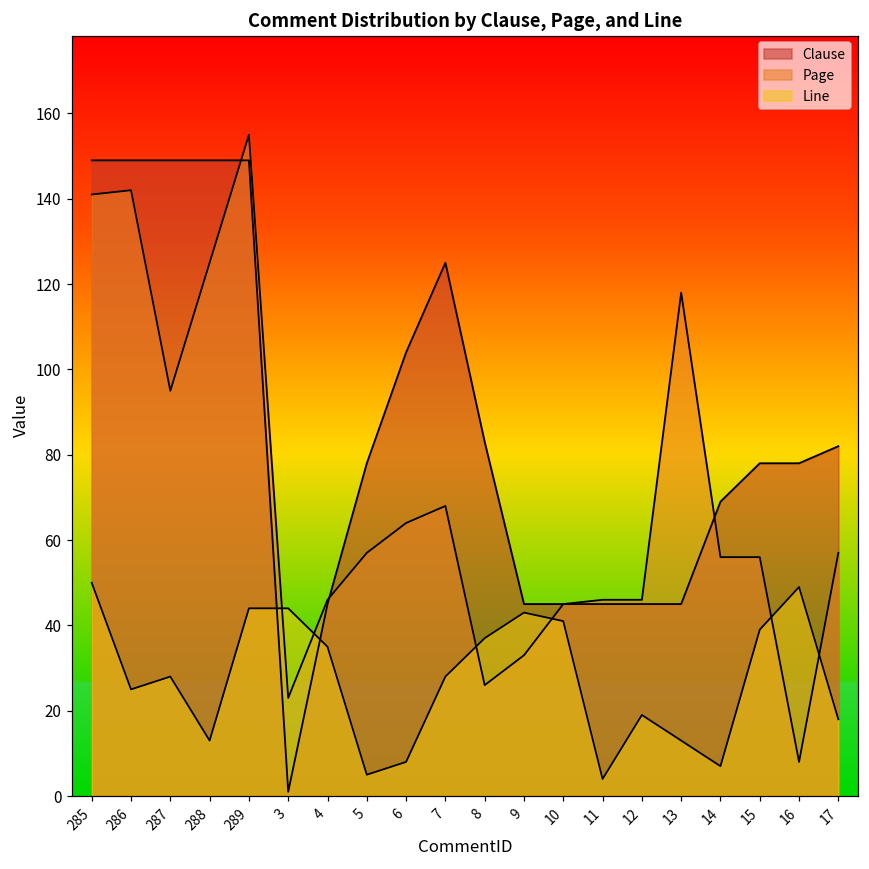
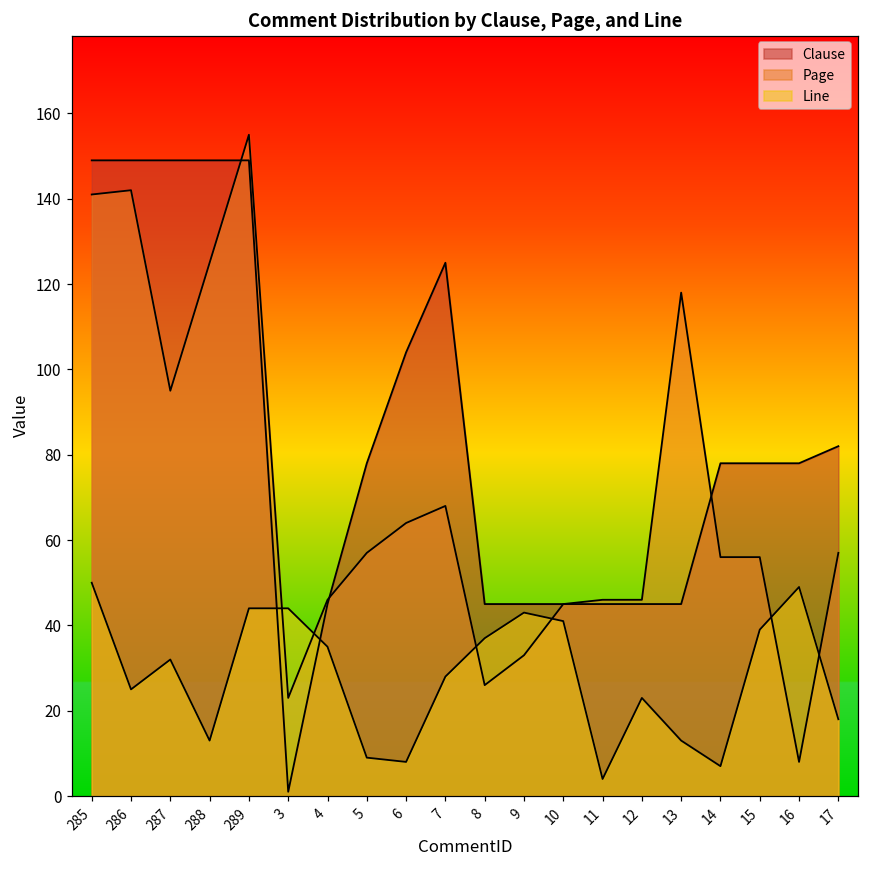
Line, 287: 28 -> 32
Line, 5: 5 -> 9
Clause, 8: 83 -> 45
Line, 12: 19 -> 23
Clause, 14: 69 -> 78
